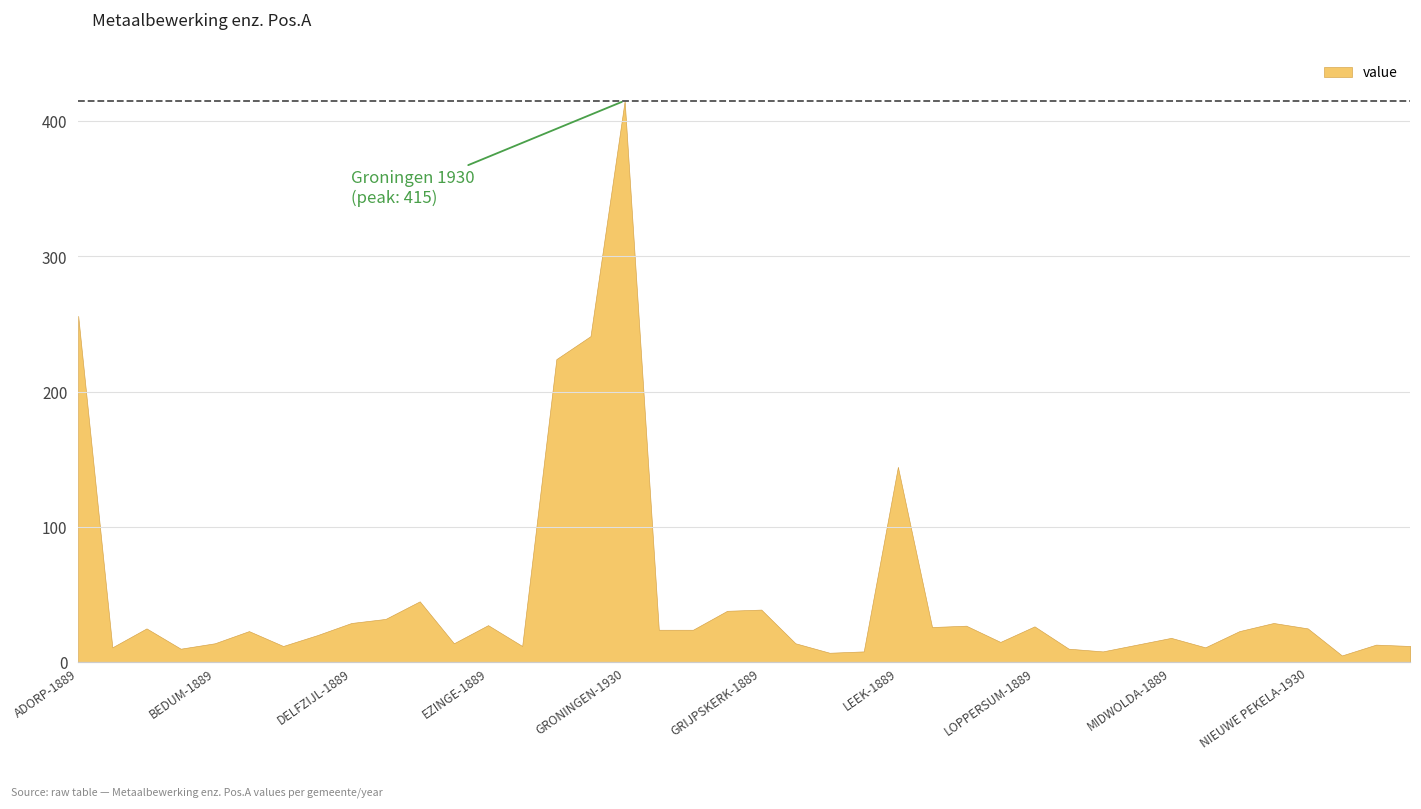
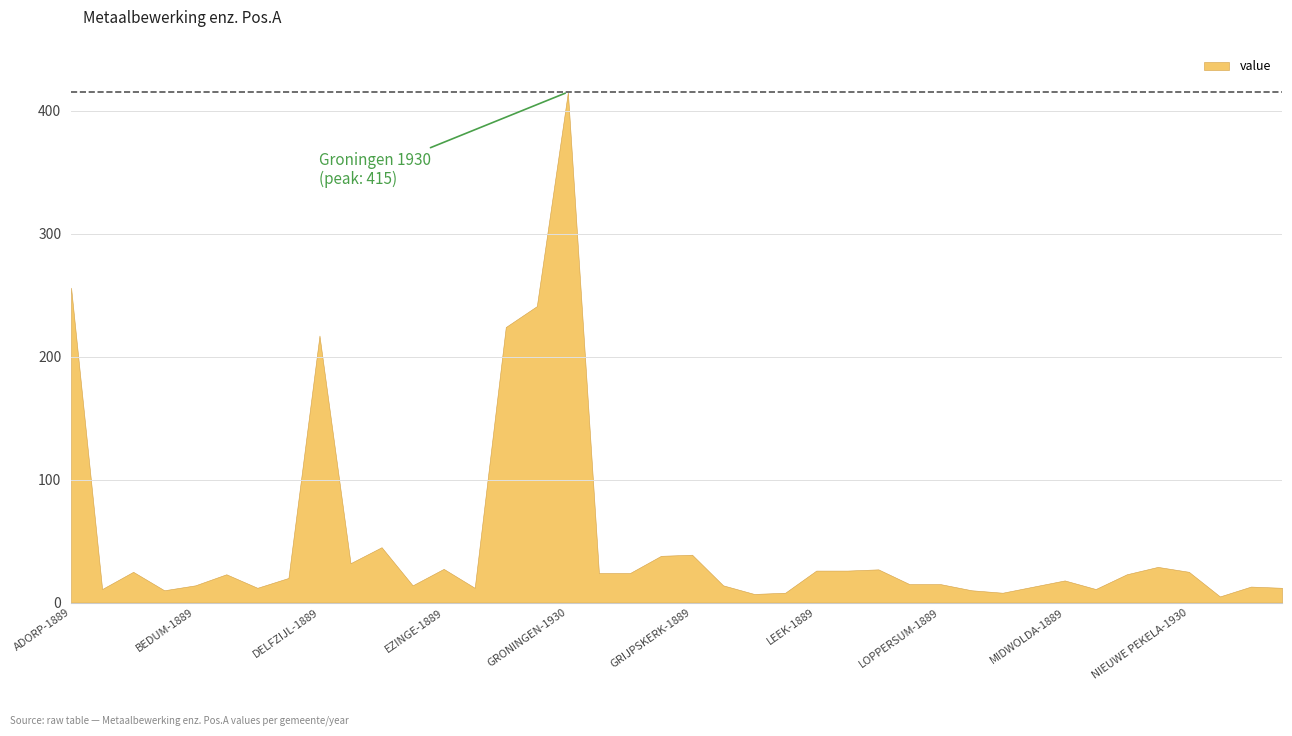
DELFZIJL-1889: 29 -> 217
LEEK-1889: 144 -> 26
LOPPERSUM-1889: 27 -> 15
